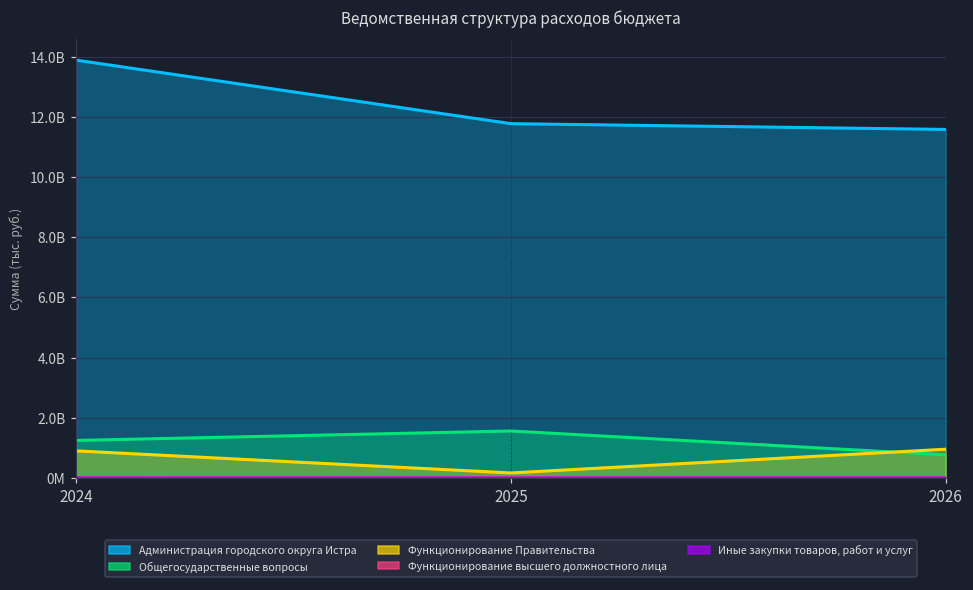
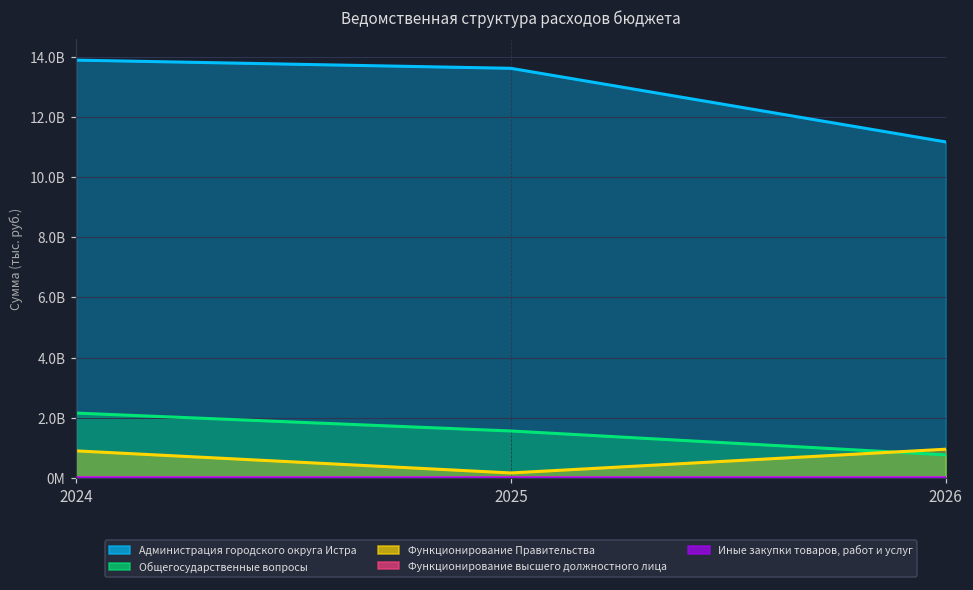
Общегосударственные вопросы, 2024: 1200000000 -> 2200000000
Администрация городского округа Истра, 2025: 11800000000 -> 13600000000
Администрация городского округа Истра, 2026: 11600000000 -> 11200000000
